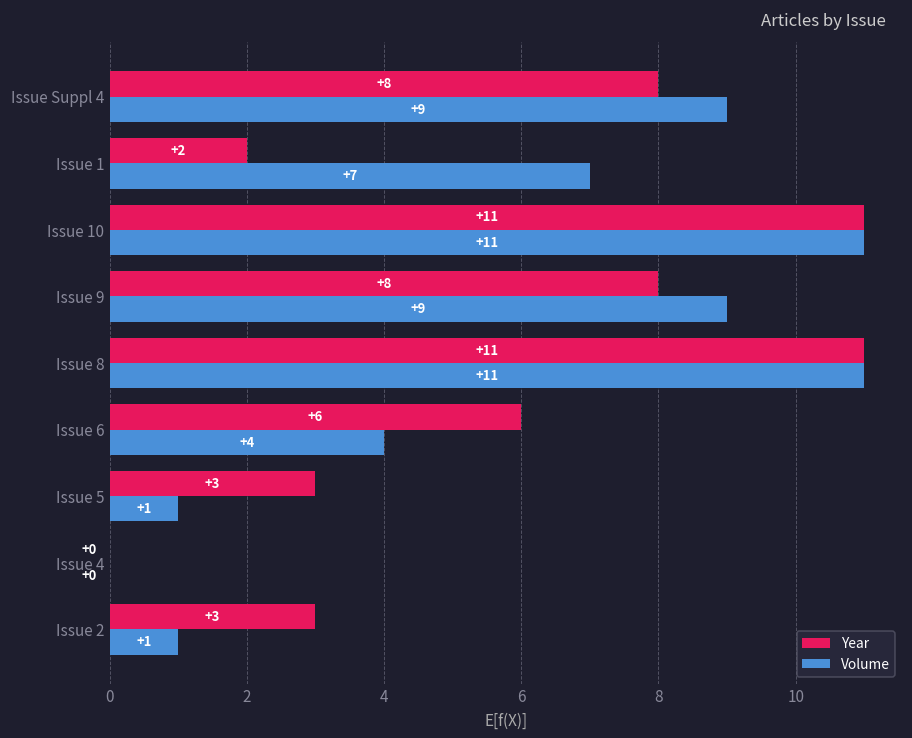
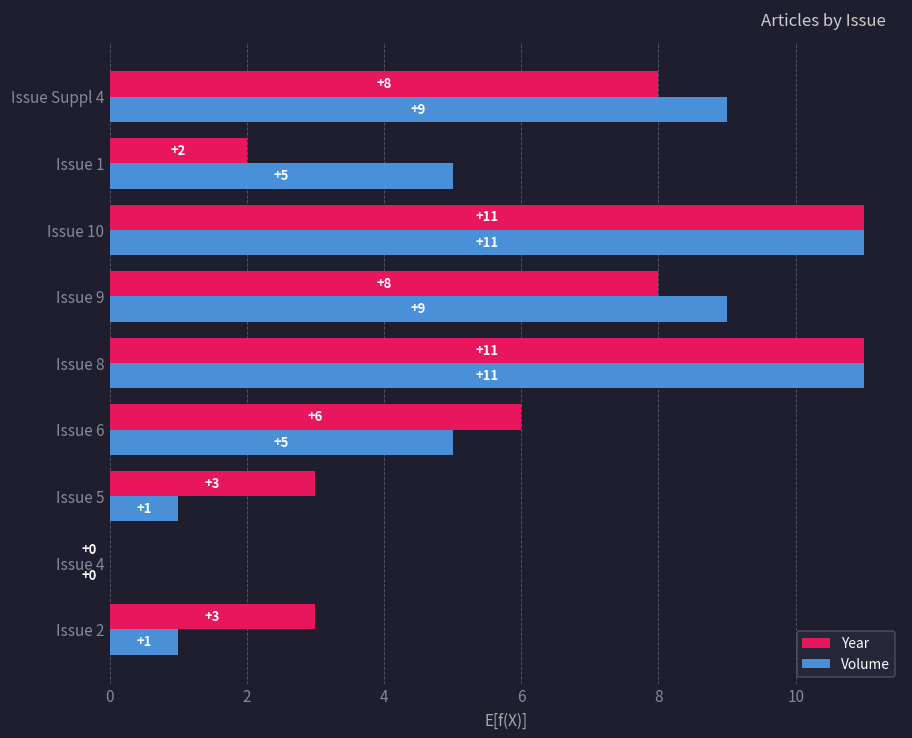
Volume, Issue 1: +7 -> +5
Volume, Issue 6: +4 -> +5
